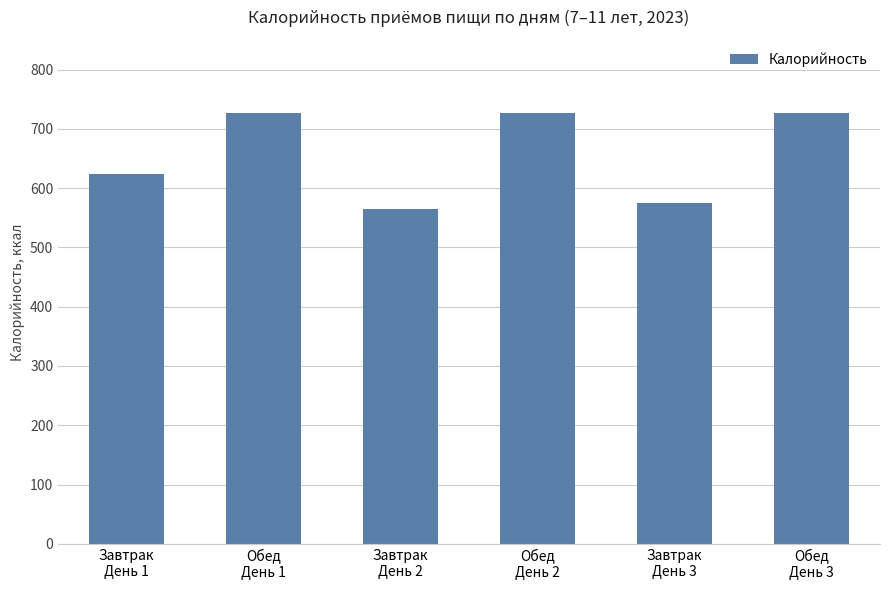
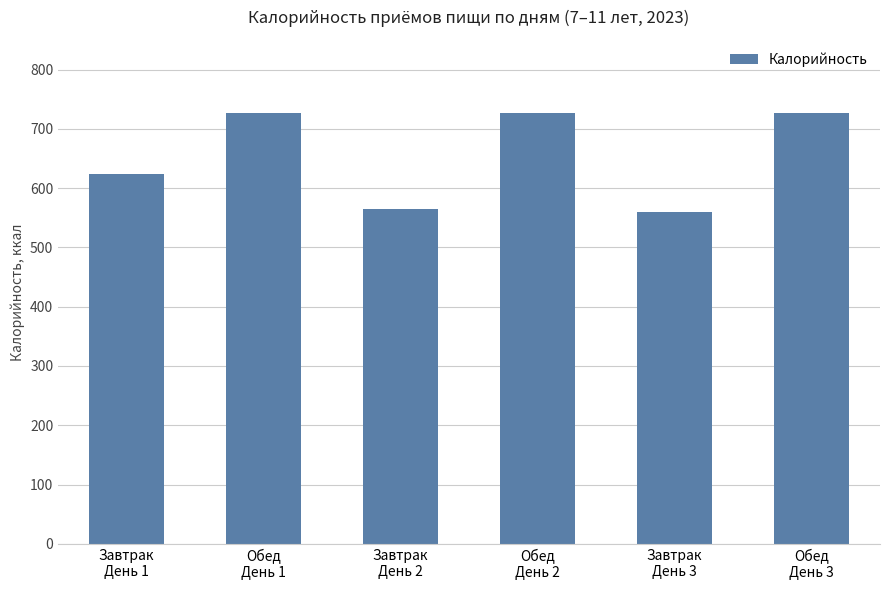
Завтрак День 3: 570 -> 560
